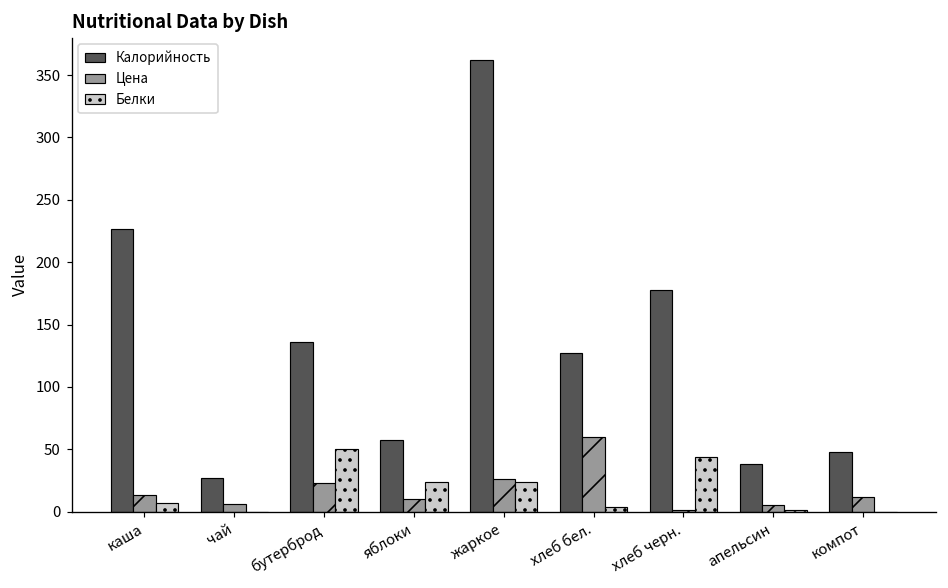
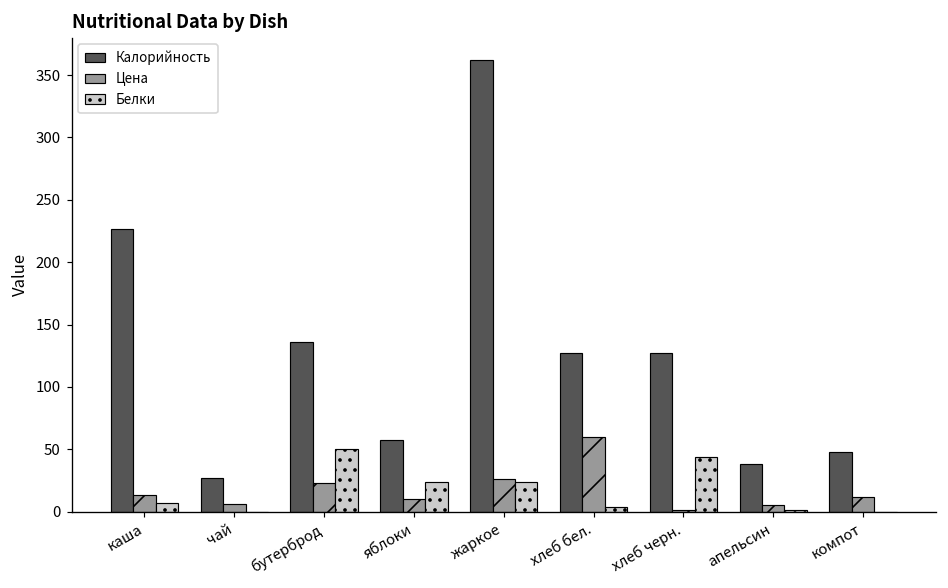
Калорийность, хлеб черн.: 178 -> 127
